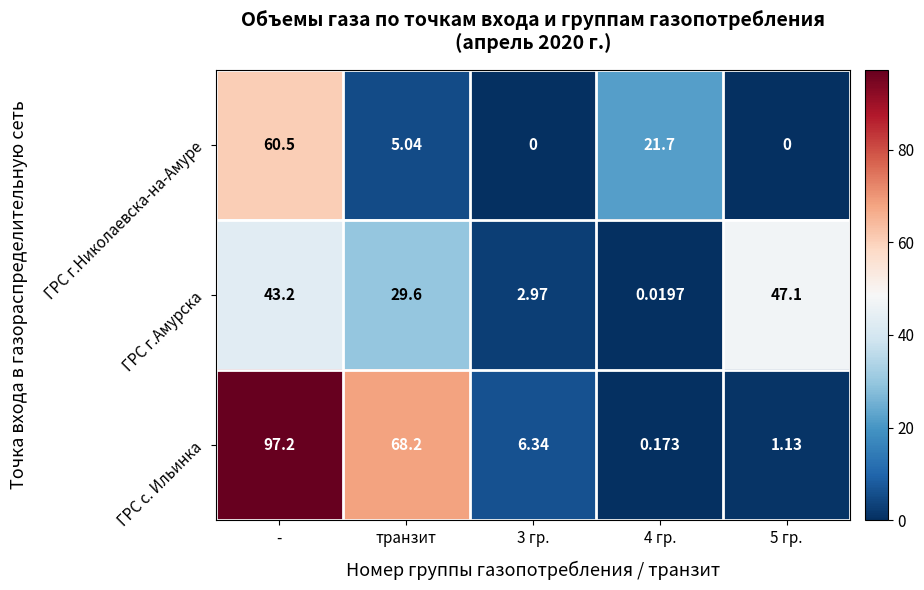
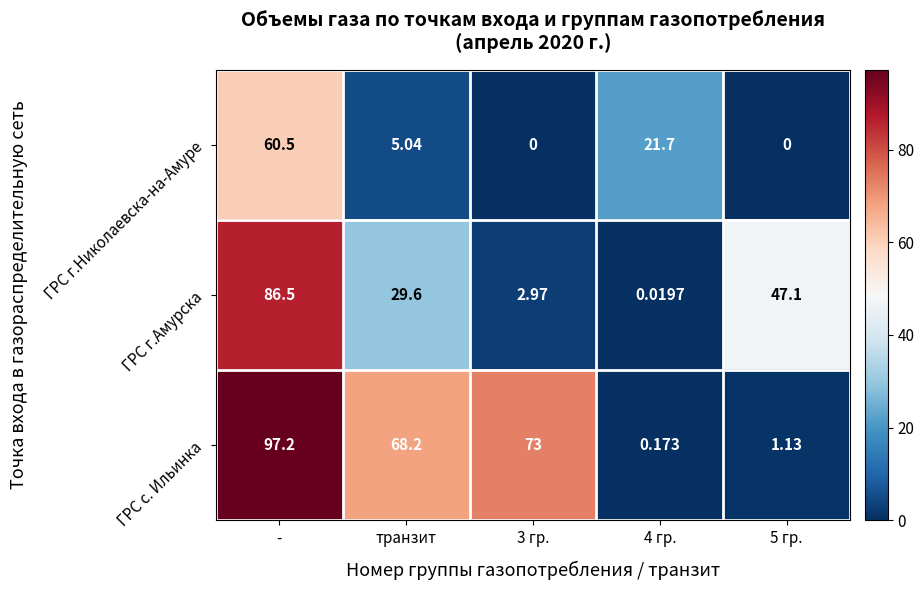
ГРС г.Амурска, -: 43.2 -> 86.5
ГРС с. Ильинка, 3 гр.: 6.34 -> 73
